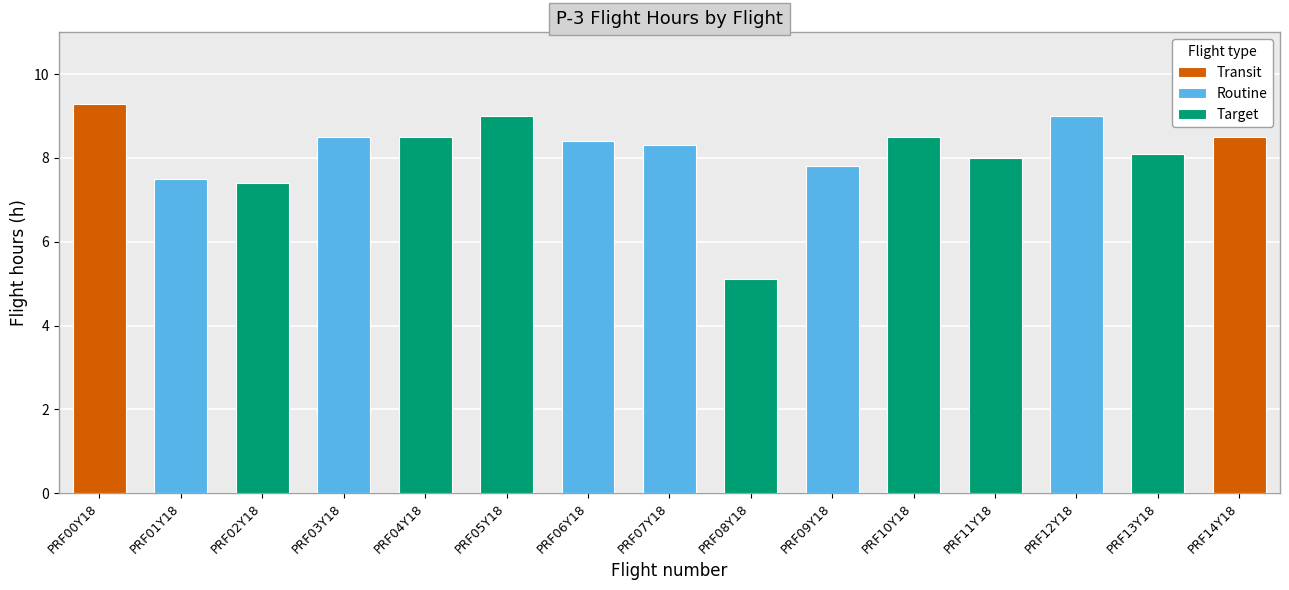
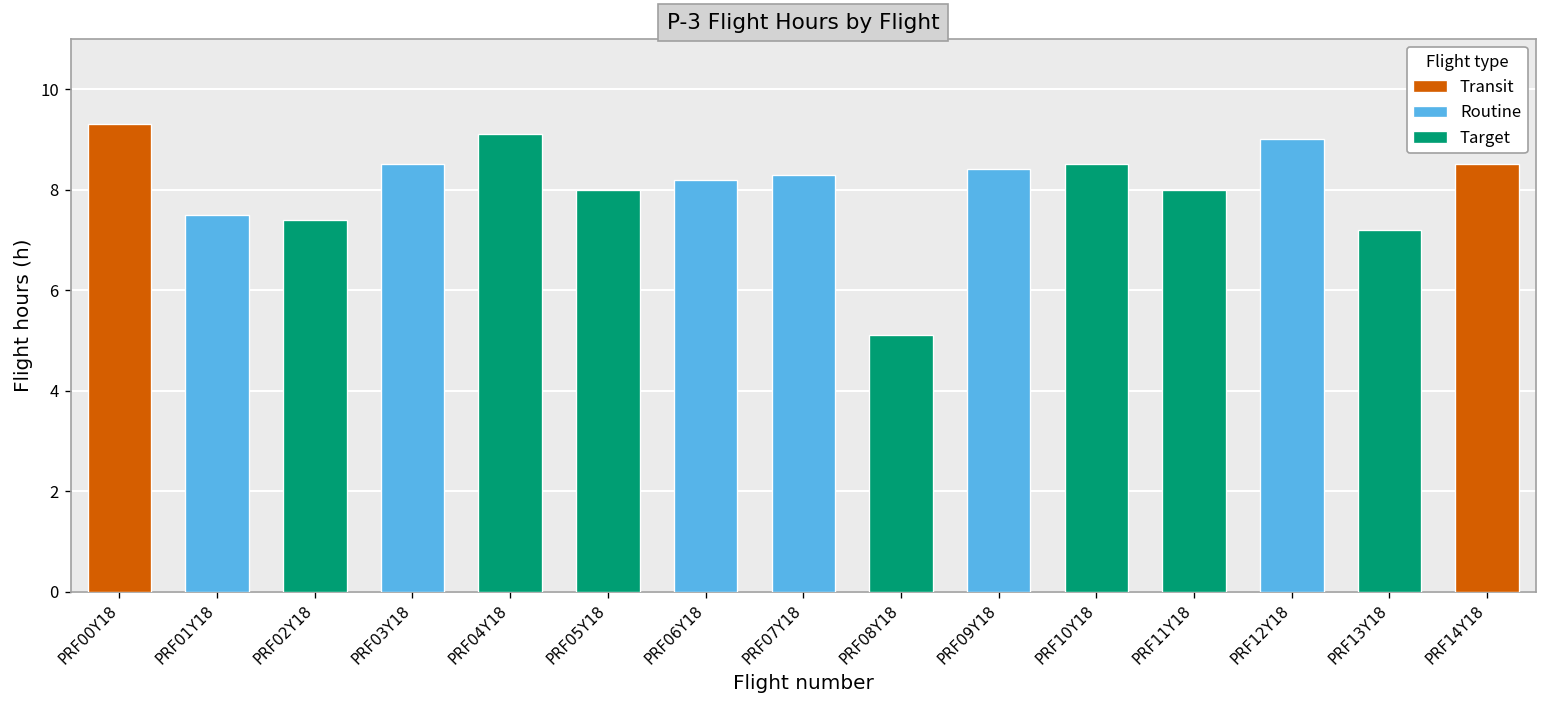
Target, PRF04Y18: 8.5 -> 9.1
Target, PRF05Y18: 9 -> 8
Routine, PRF06Y18: 8.4 -> 8.2
Routine, PRF09Y18: 7.8 -> 8.4
Target, PRF13Y18: 8.1 -> 7.2
